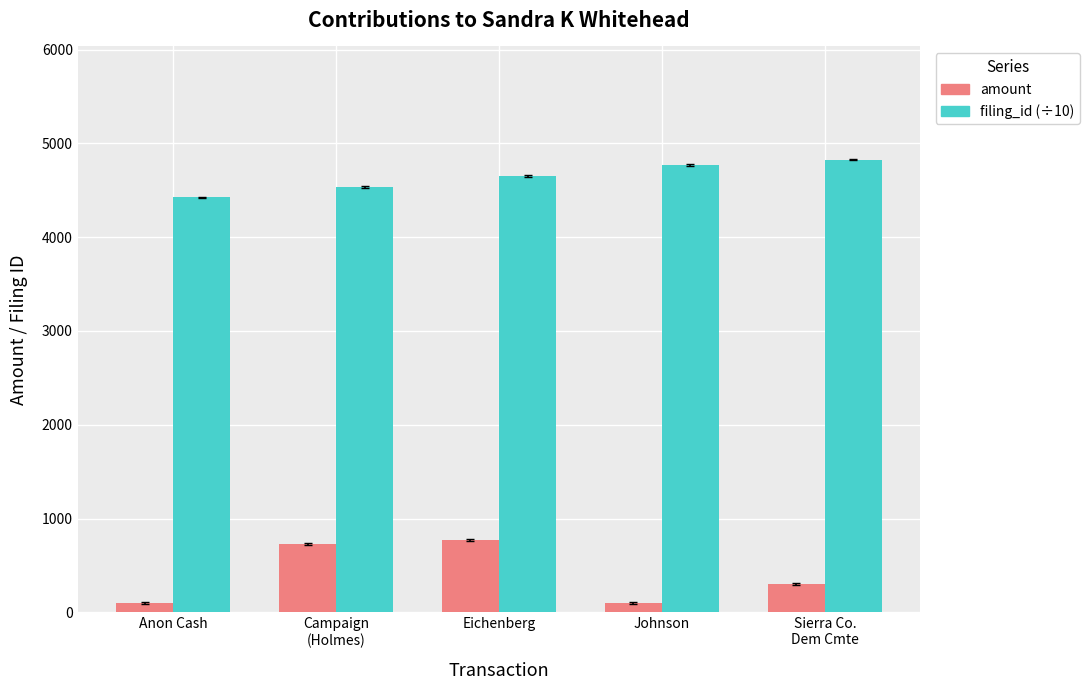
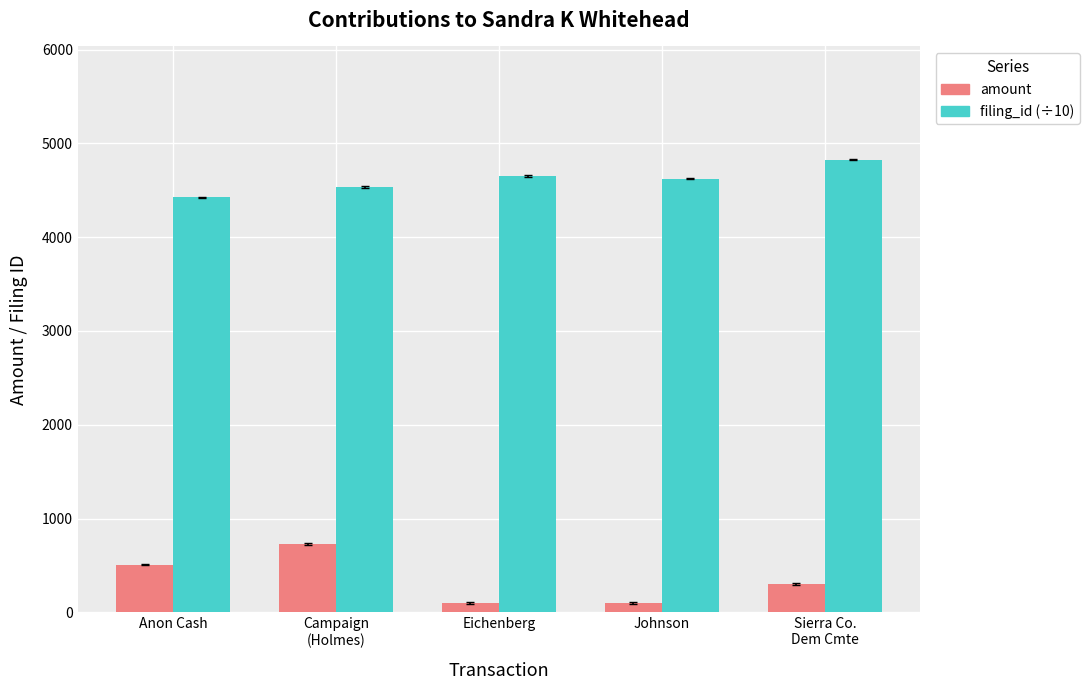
amount, Anon Cash: 100 -> 500
amount, Eichenberg: 800 -> 100
filing_id (÷10), Johnson: 4800 -> 4600
